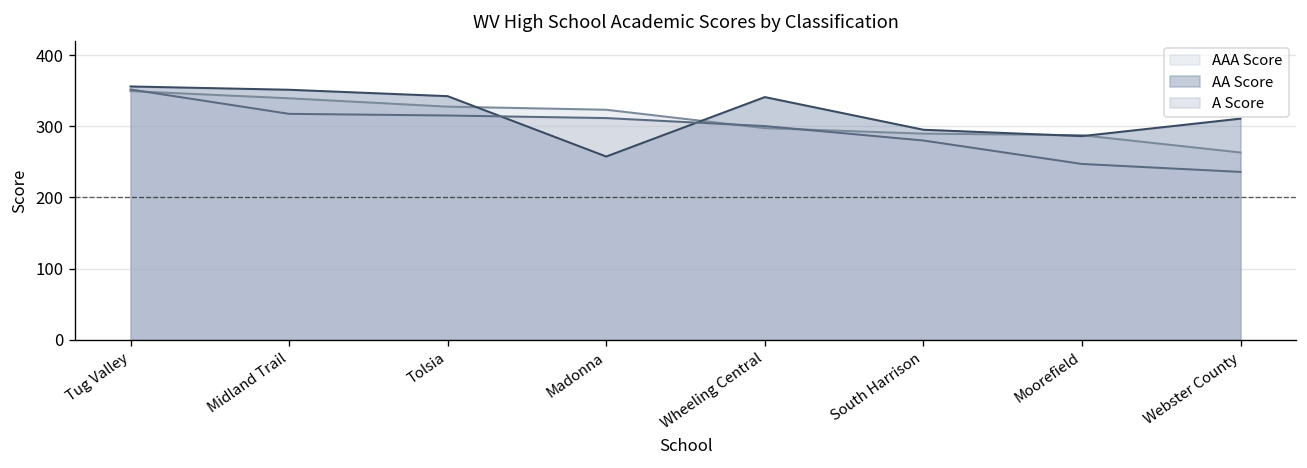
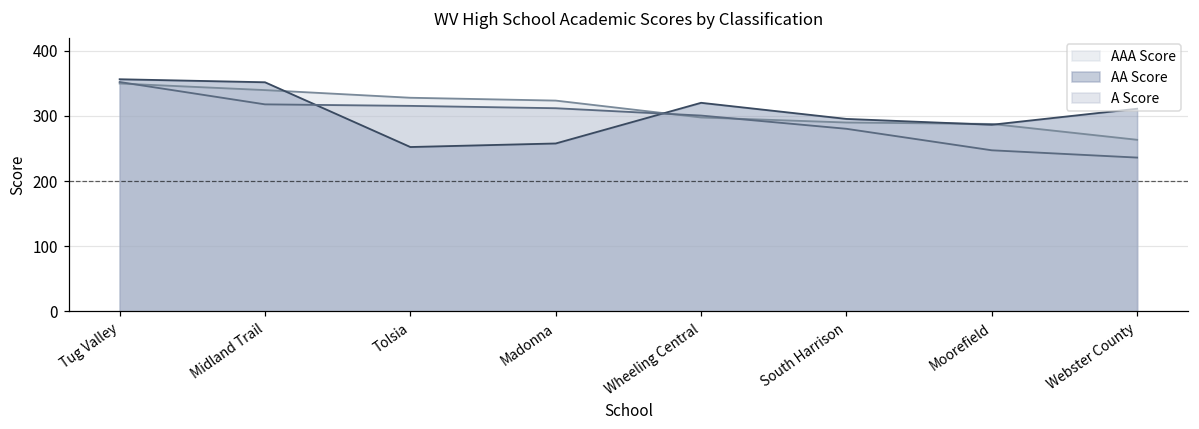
AA Score, Tolsia: 340 -> 250
AA Score, Wheeling Central: 340 -> 320
